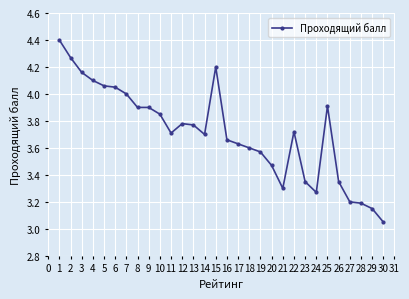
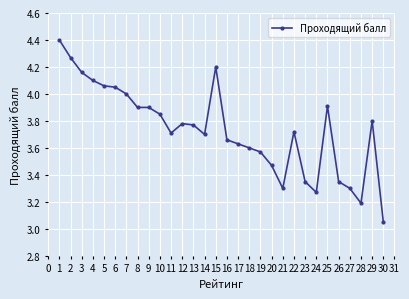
27: 3.2 -> 3.3
29: 3.15 -> 3.80
